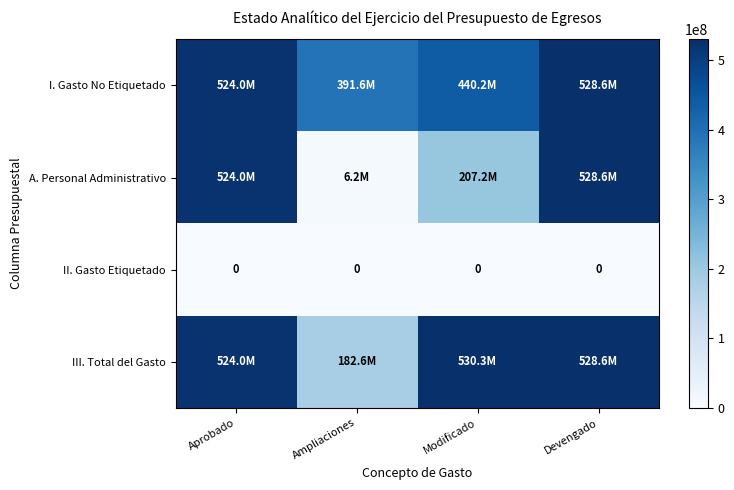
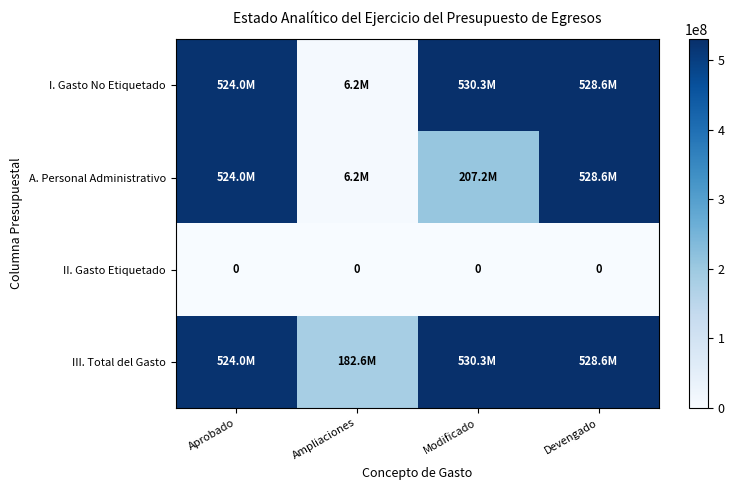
I. Gasto No Etiquetado, Ampliaciones: 391.6M -> 6.2M
I. Gasto No Etiquetado, Modificado: 440.2M -> 530.3M
